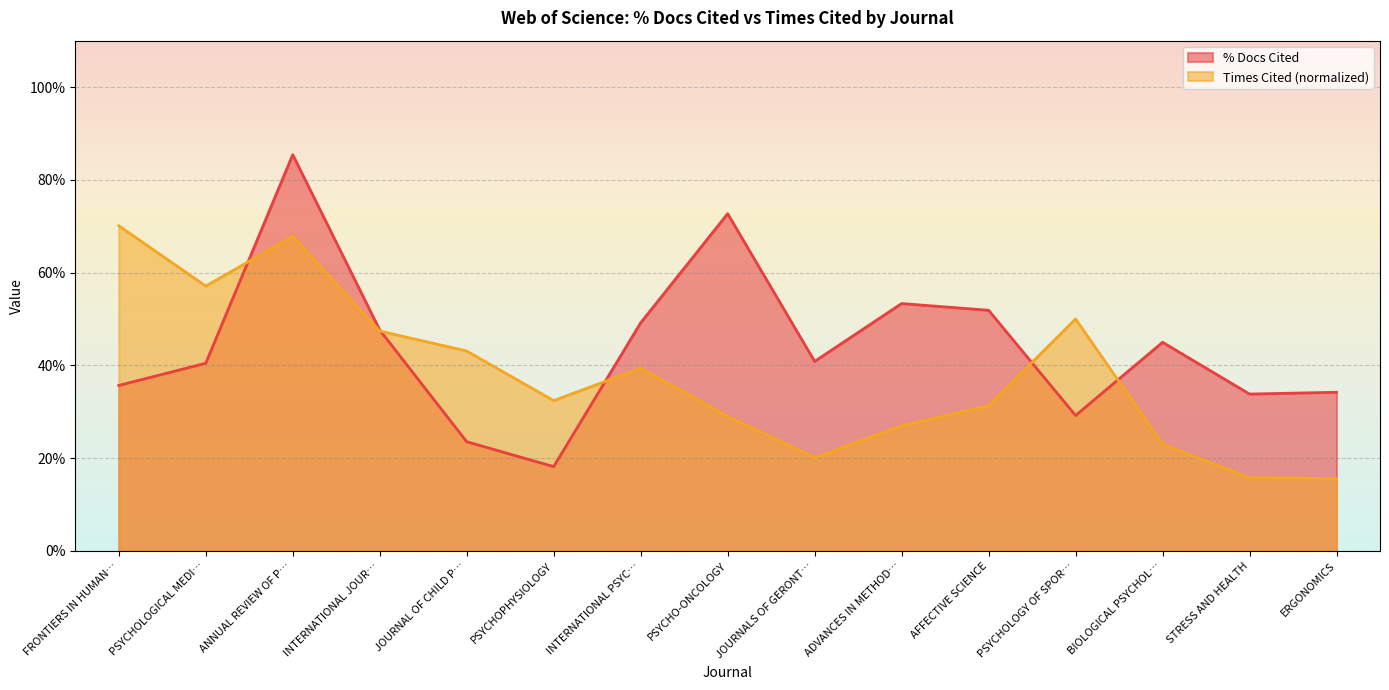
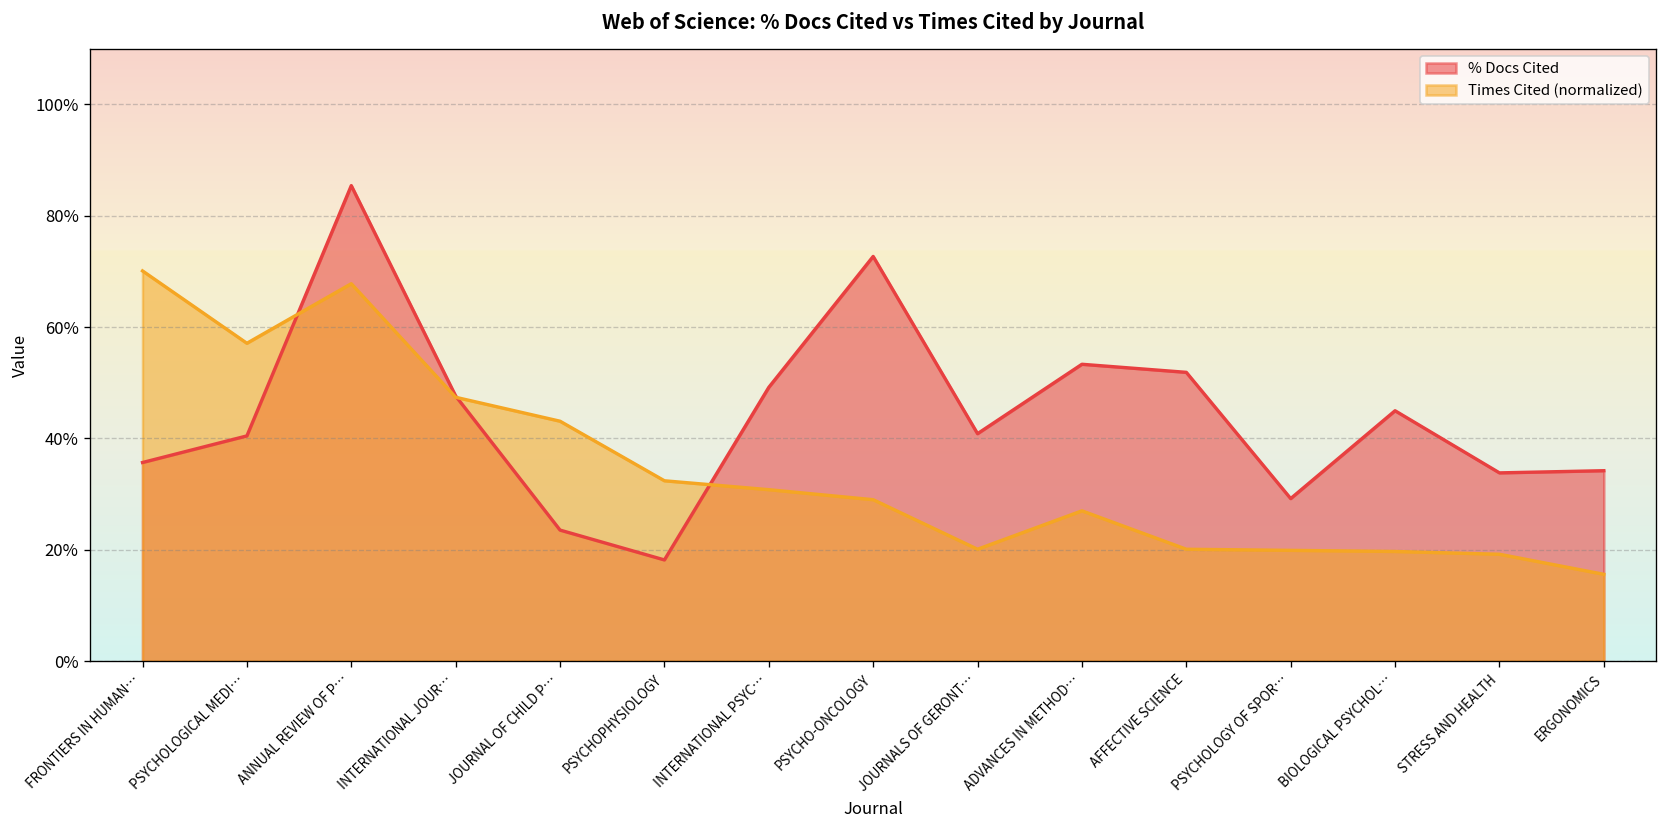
Times Cited (normalized), INTERNATIONAL PSYC…: 39% -> 31%
Times Cited (normalized), AFFECTIVE SCIENCE: 31% -> 20%
Times Cited (normalized), PSYCHOLOGY OF SPOR…: 50% -> 20%
Times Cited (normalized), BIOLOGICAL PSYCHOL…: 23% -> 20%
Times Cited (normalized), STRESS AND HEALTH: 16% -> 19%
